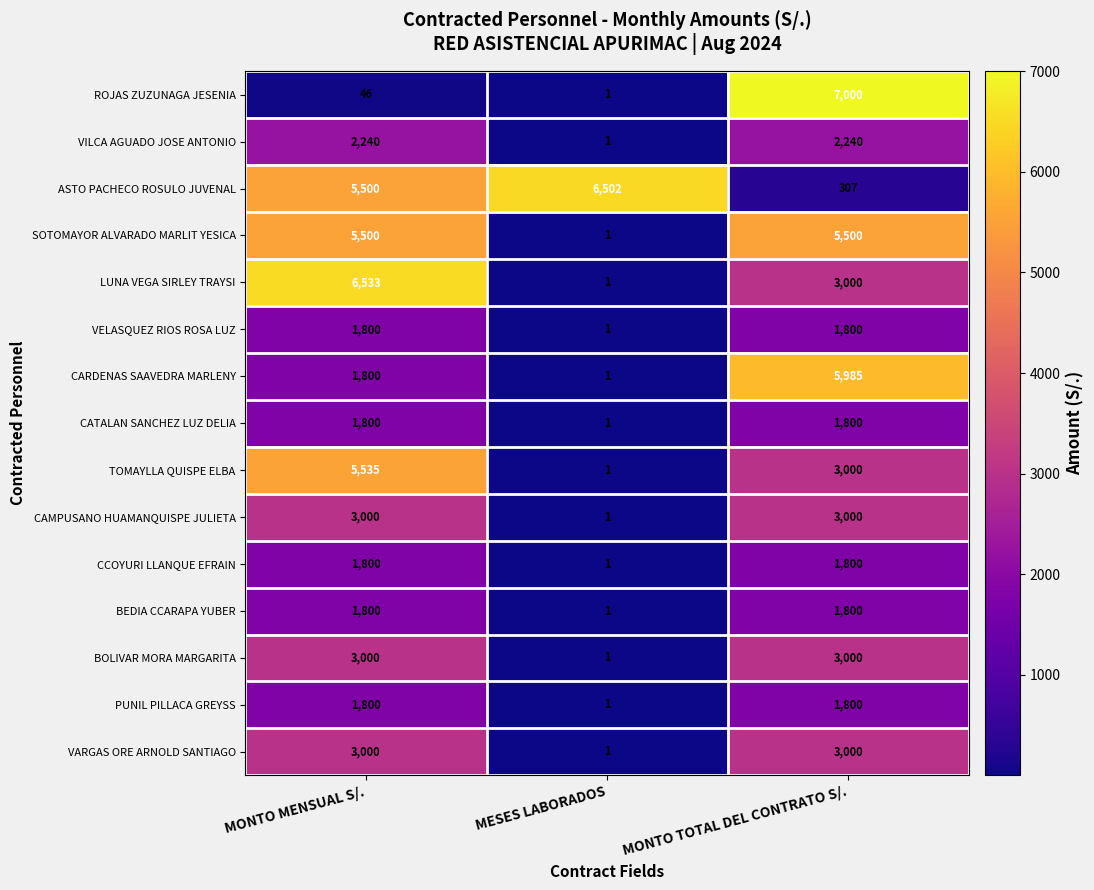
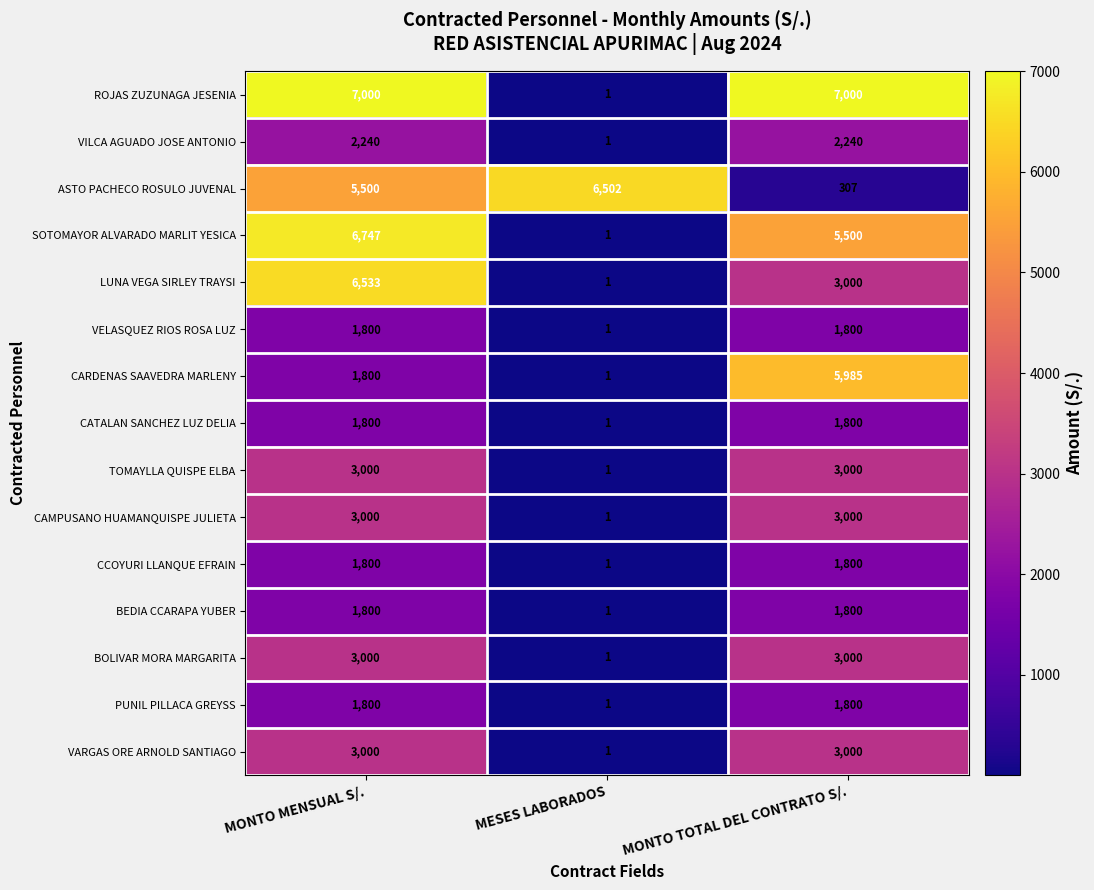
ROJAS ZUZUNAGA JESENIA, MONTO MENSUAL S/.: 46 -> 7,000
SOTOMAYOR ALVARADO MARLIT YESICA, MONTO MENSUAL S/.: 5,500 -> 6,747
TOMAYLLA QUISPE ELBA, MONTO MENSUAL S/.: 5,535 -> 3,000
